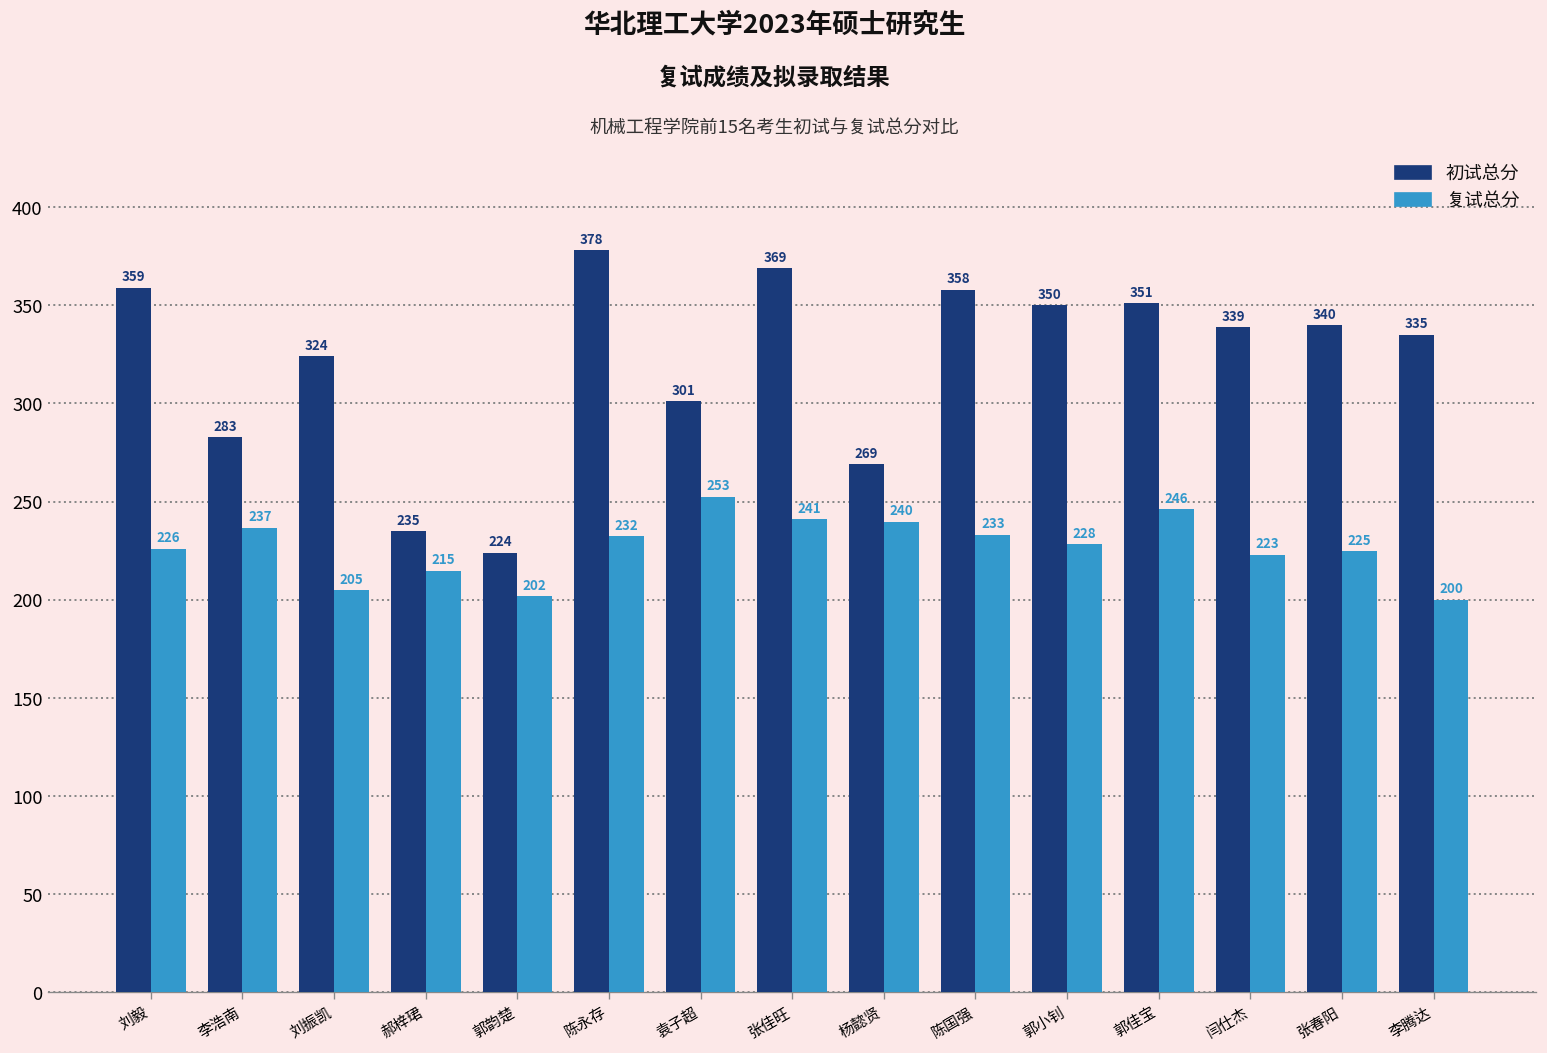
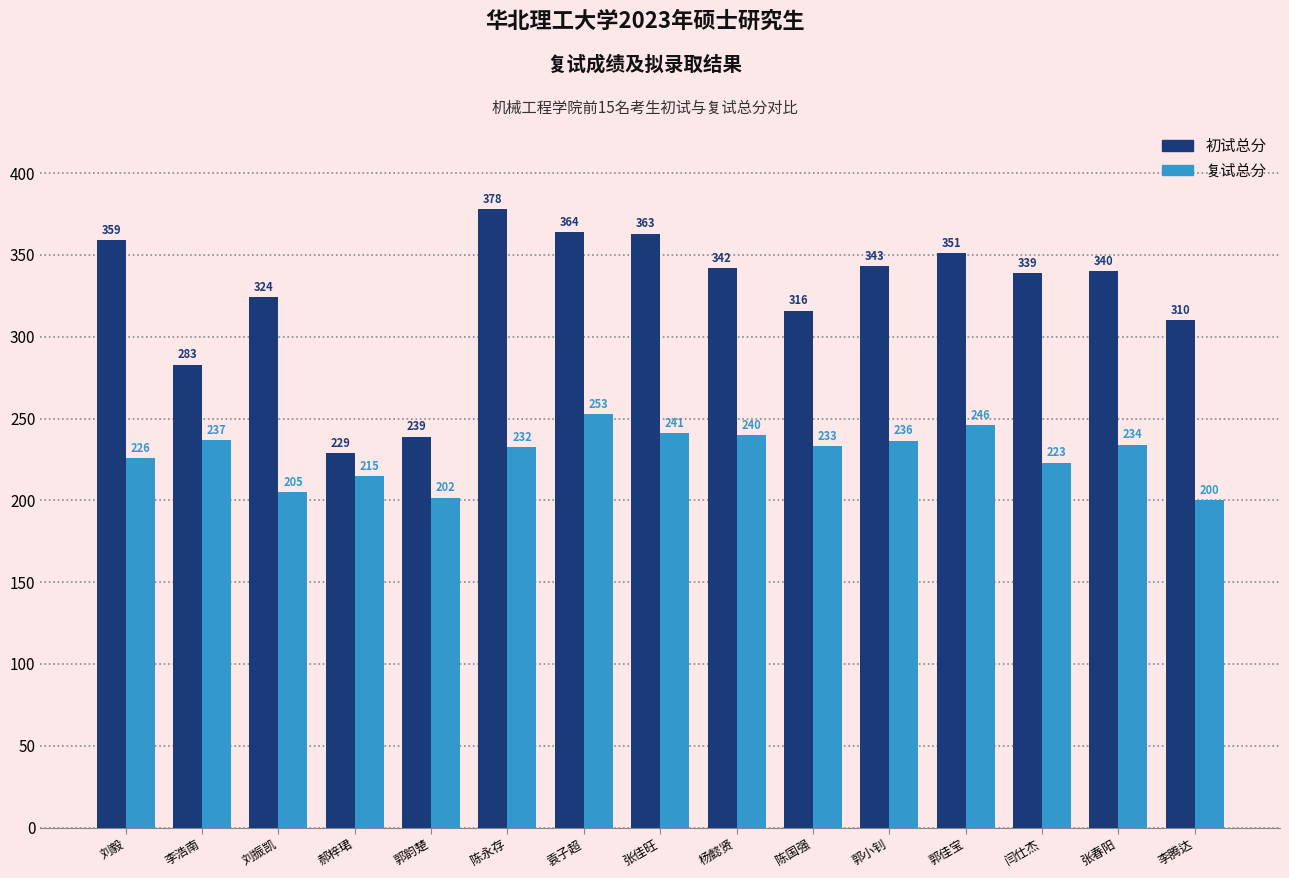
初试总分, 郝梓珺: 235 -> 229
初试总分, 郭韵楚: 224 -> 239
初试总分, 袁子超: 301 -> 364
初试总分, 张佳旺: 369 -> 363
初试总分, 杨懿贤: 269 -> 342
初试总分, 陈国强: 358 -> 316
初试总分, 郭小钊: 350 -> 343
复试总分, 郭小钊: 228 -> 236
复试总分, 张春阳: 225 -> 234
初试总分, 李腾达: 335 -> 310
